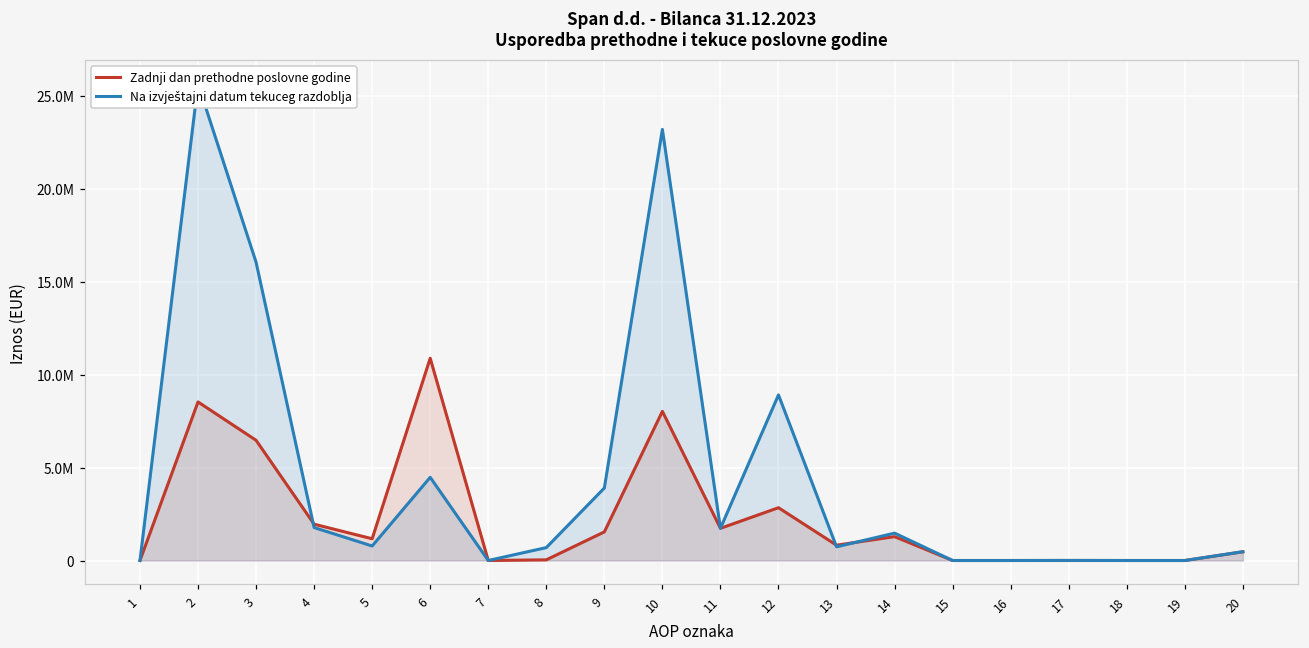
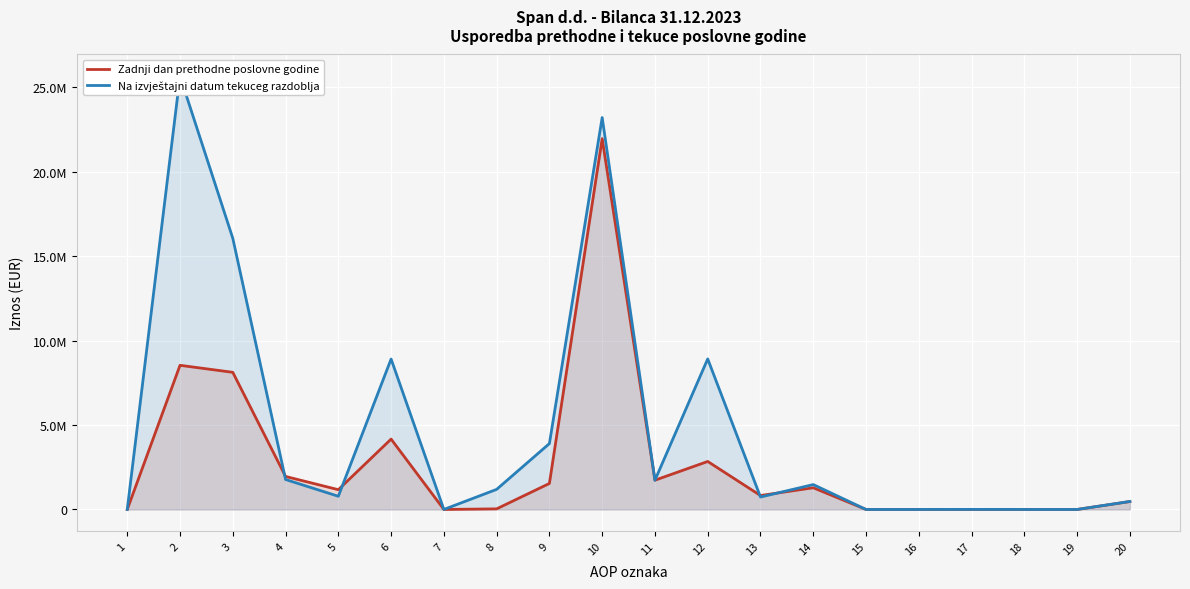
Zadnji dan prethodne poslovne godine, 3: 6500000 -> 8100000
Zadnji dan prethodne poslovne godine, 6: 10900000 -> 4200000
Na izvještajni datum tekuceg razdoblja, 6: 4500000 -> 8900000
Na izvještajni datum tekuceg razdoblja, 8: 700000 -> 1200000
Zadnji dan prethodne poslovne godine, 10: 8000000 -> 22000000
